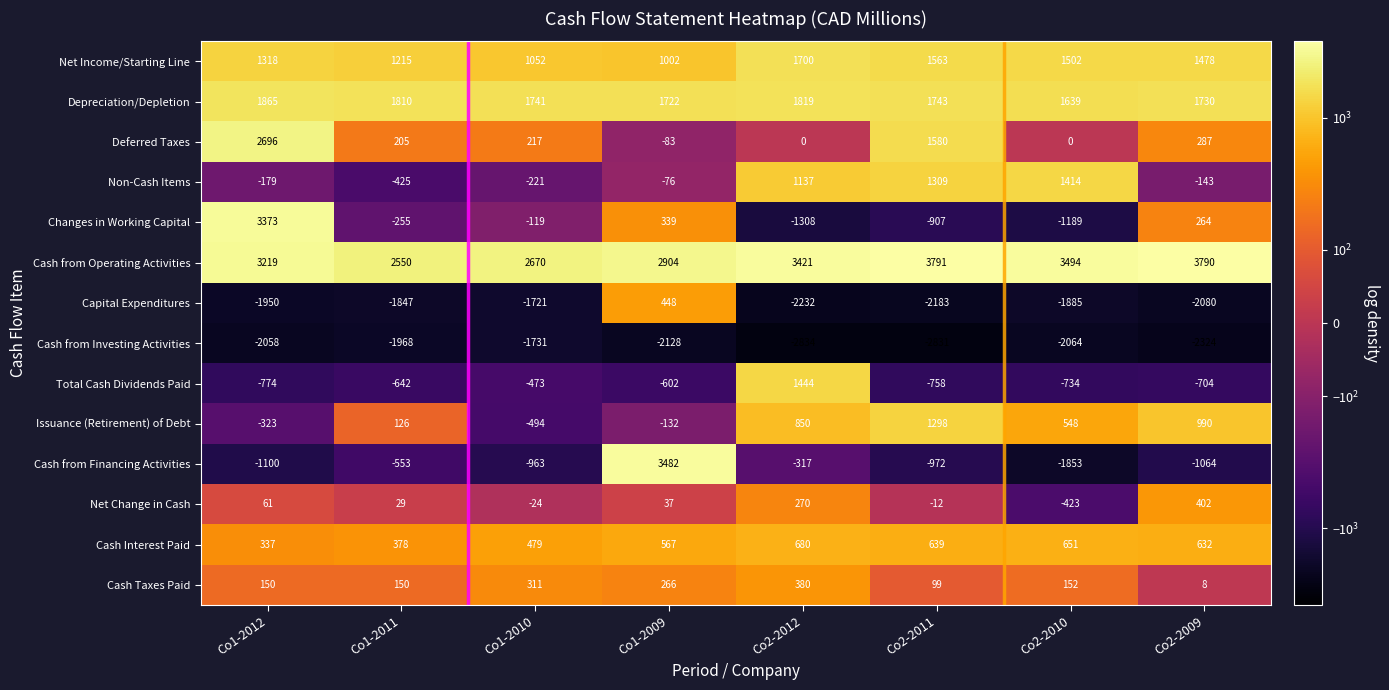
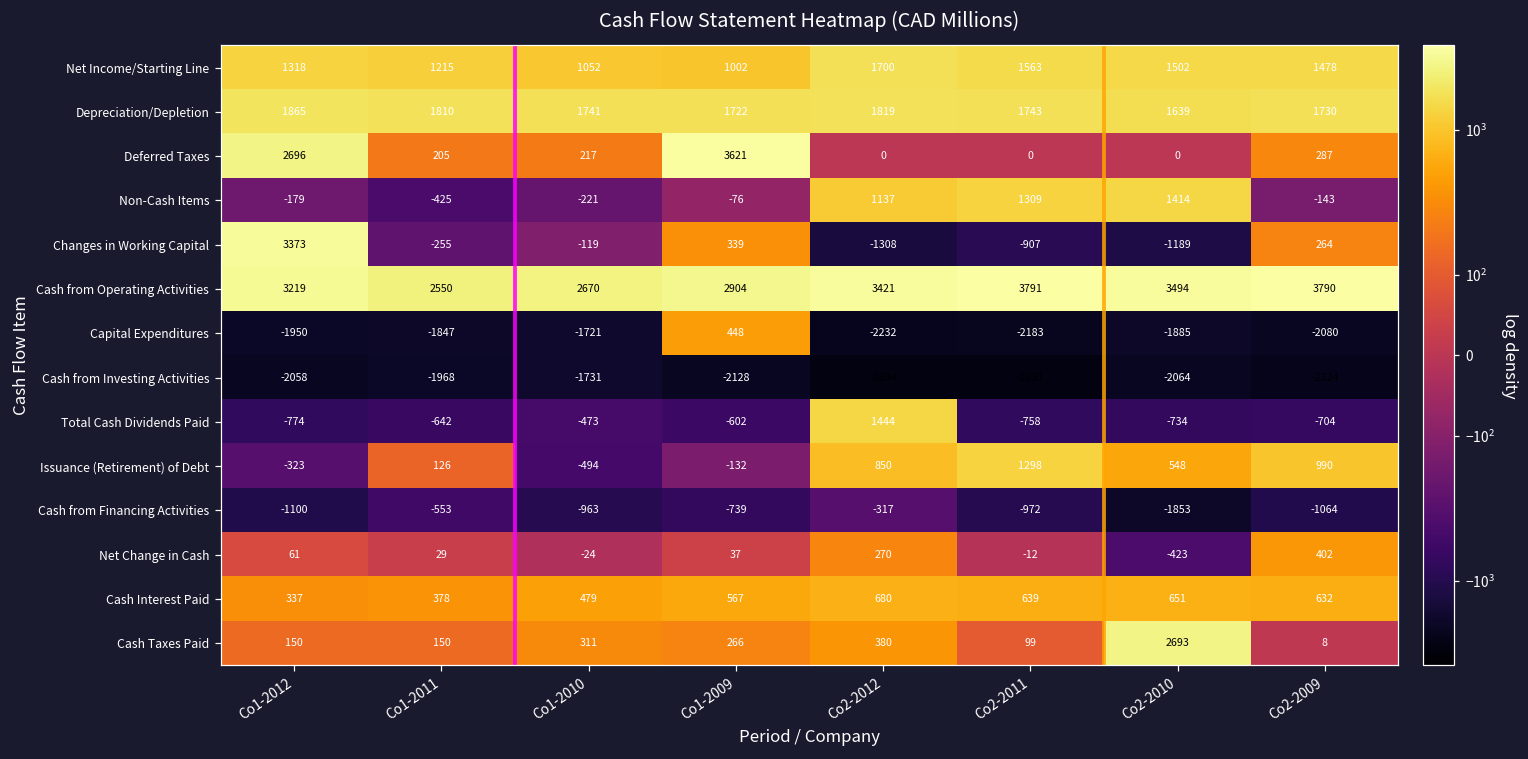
Deferred Taxes, Co1-2009: -83 -> 3621
Deferred Taxes, Co2-2011: 1580 -> 0
Cash from Financing Activities, Co1-2009: 3482 -> -739
Cash Taxes Paid, Co2-2010: 152 -> 2693
